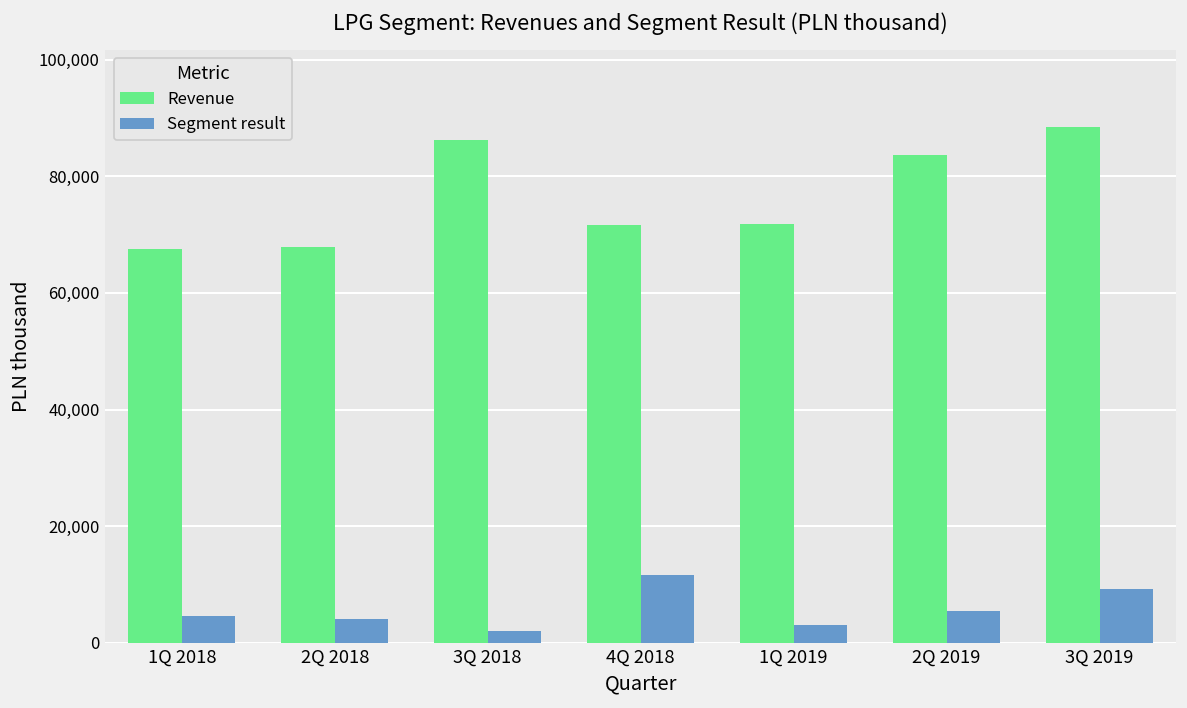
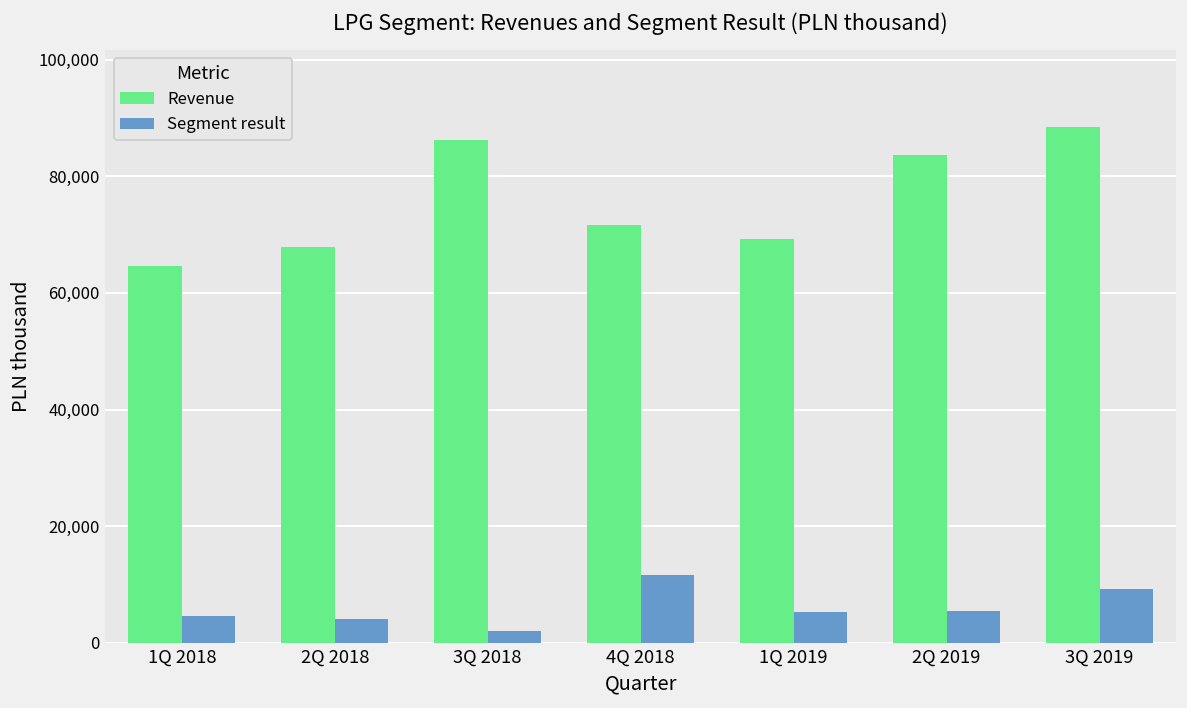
Revenue, 1Q 2018: 67,000 -> 65,000
Revenue, 1Q 2019: 72,000 -> 69,000
Segment result, 1Q 2019: 3,000 -> 5,000
